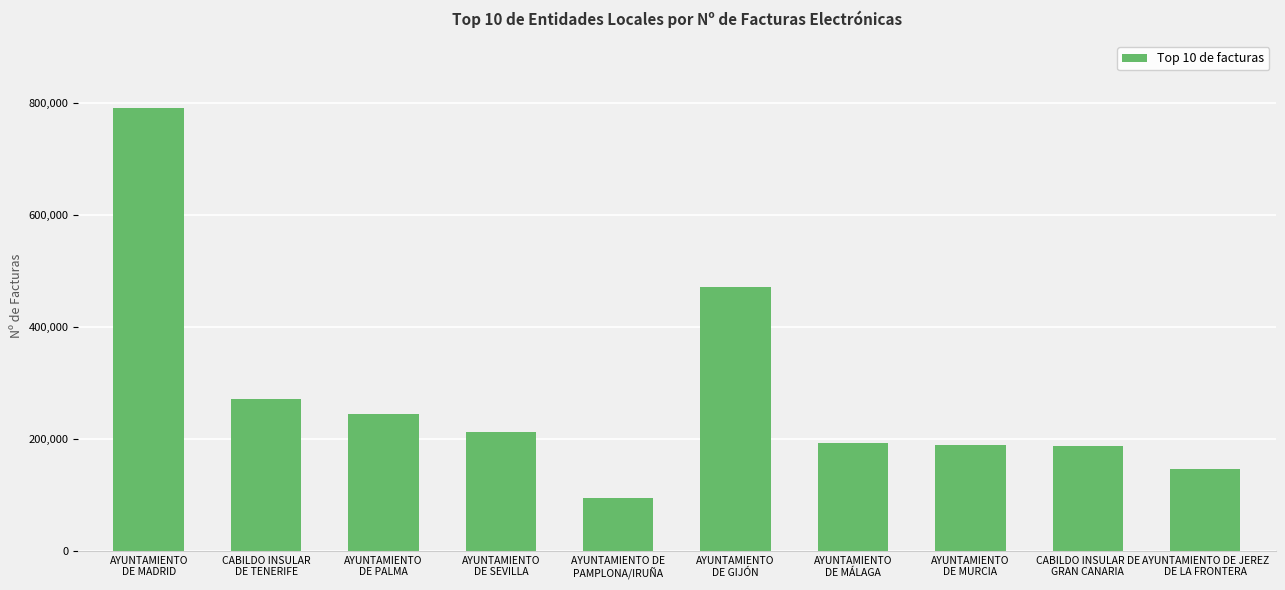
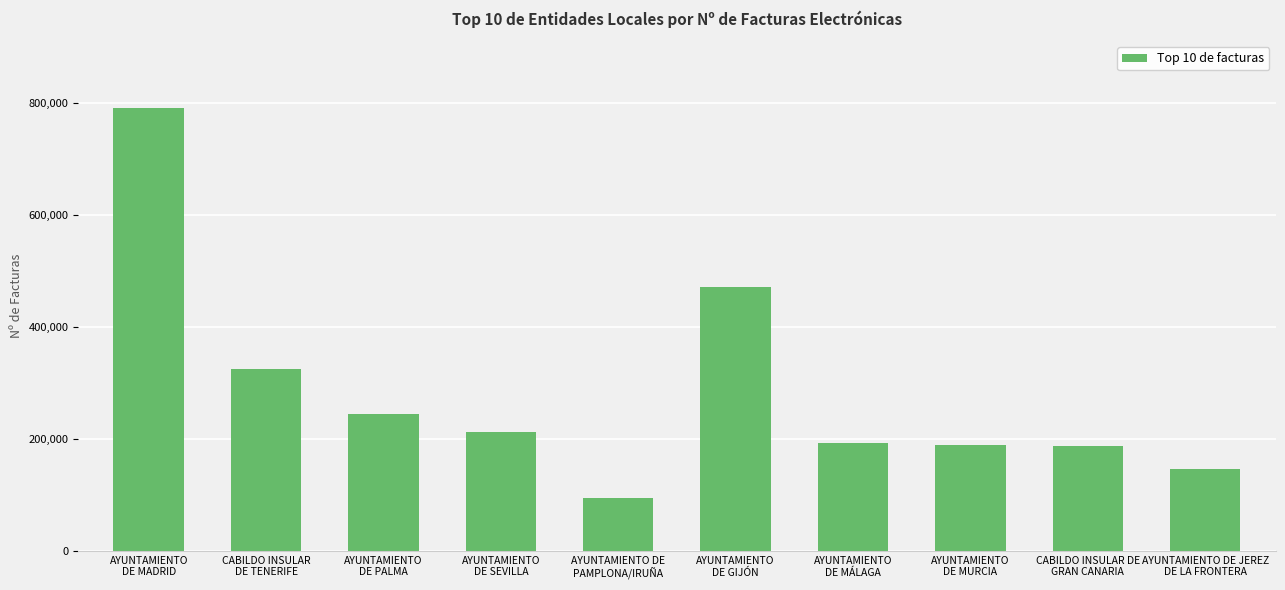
CABILDO INSULAR DE TENERIFE: 270,000 -> 330,000
